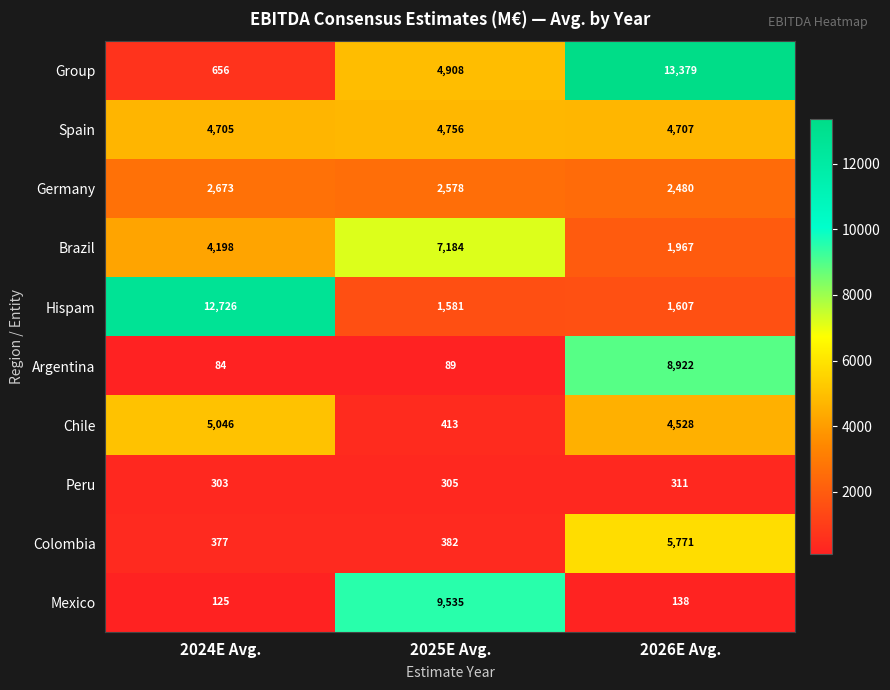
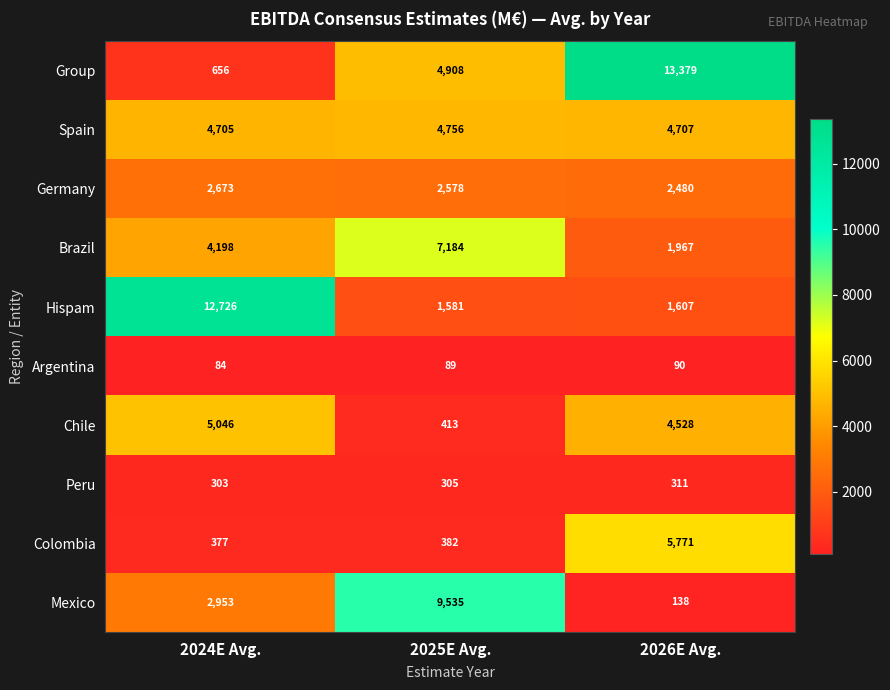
Argentina, 2026E Avg.: 8,922 -> 90
Mexico, 2024E Avg.: 125 -> 2,953
